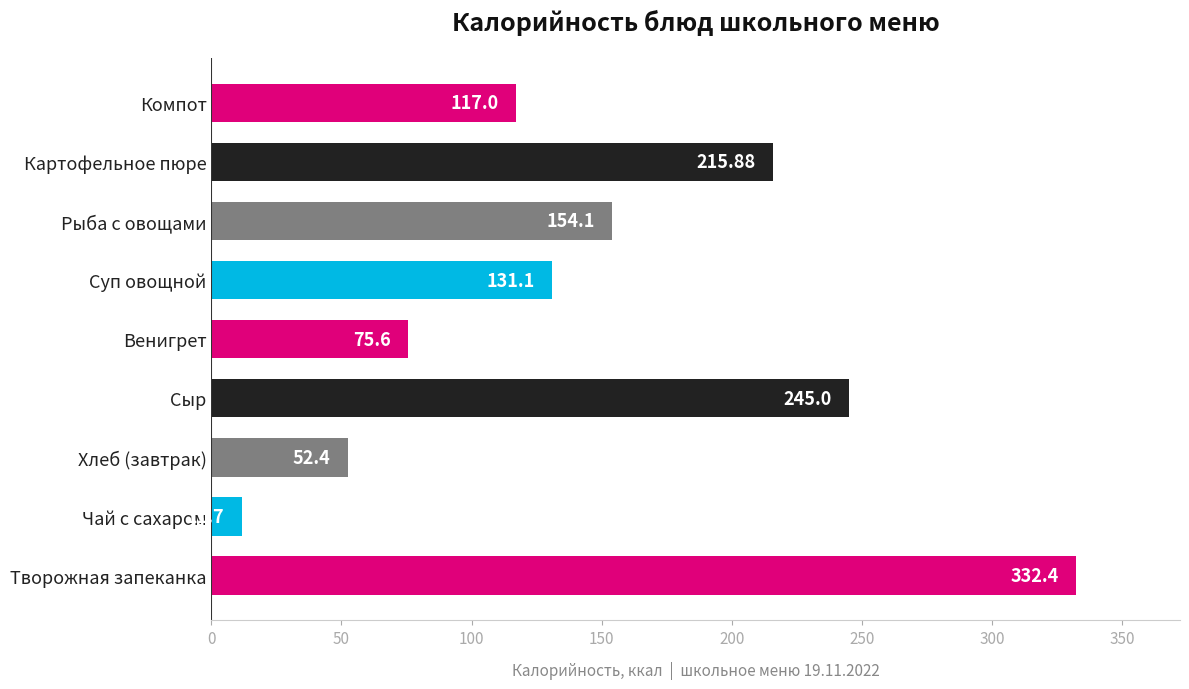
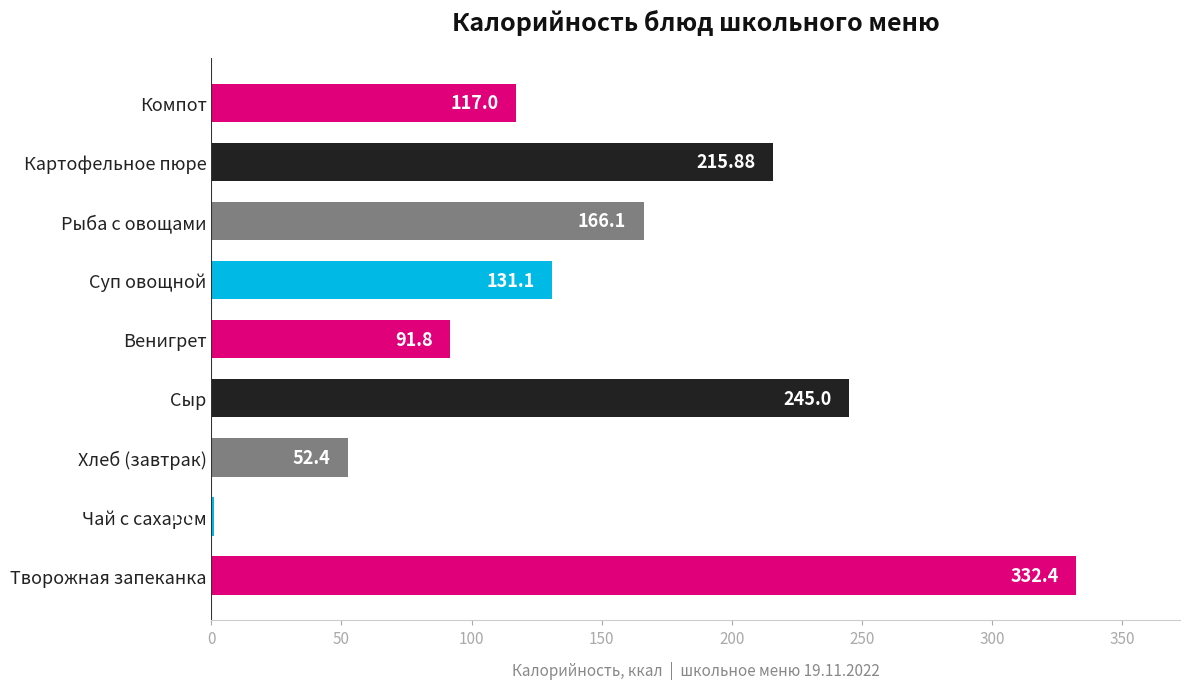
Рыба с овощами: 154.1 -> 166.1
Венигрет: 75.6 -> 91.8
Чай с сахаром: 12 -> 1
